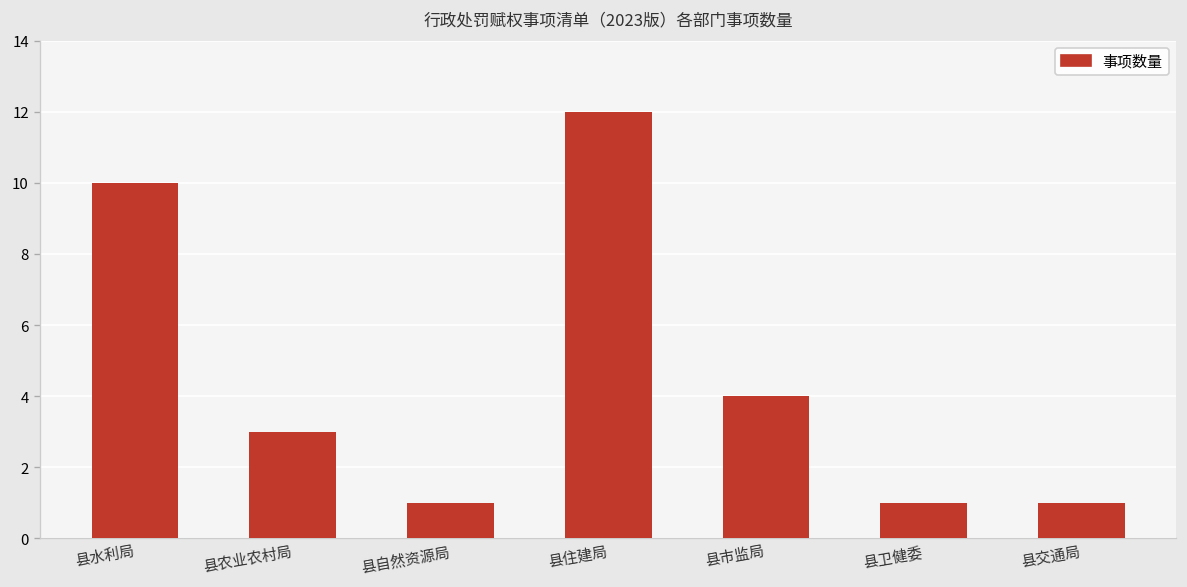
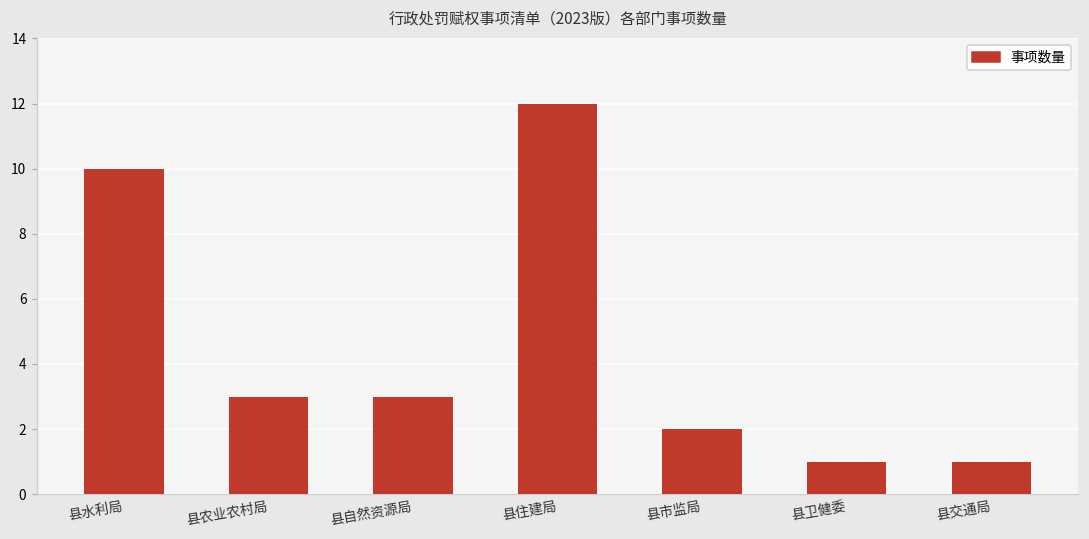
县自然资源局: 1 -> 3
县市监局: 4 -> 2
